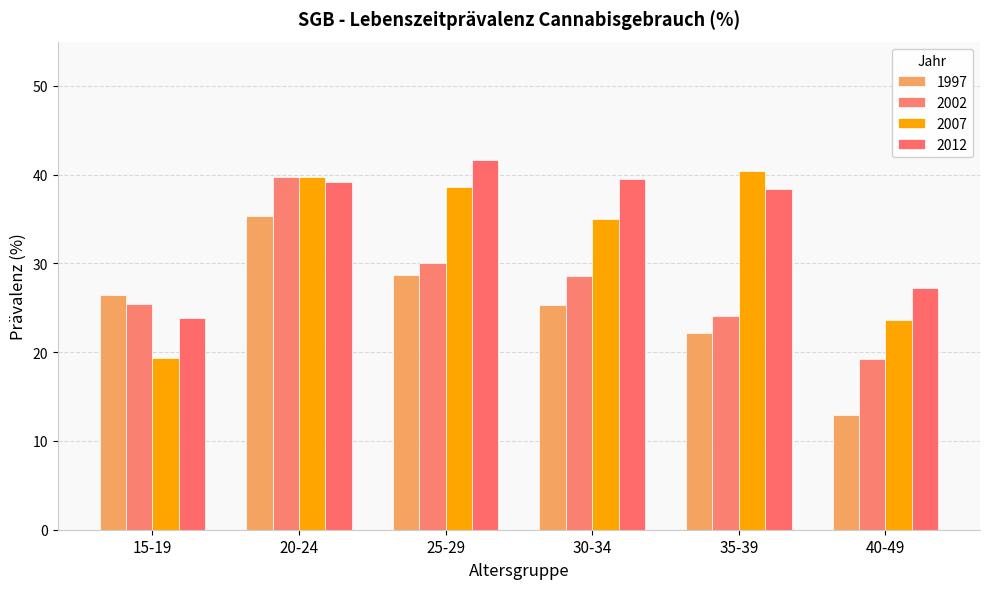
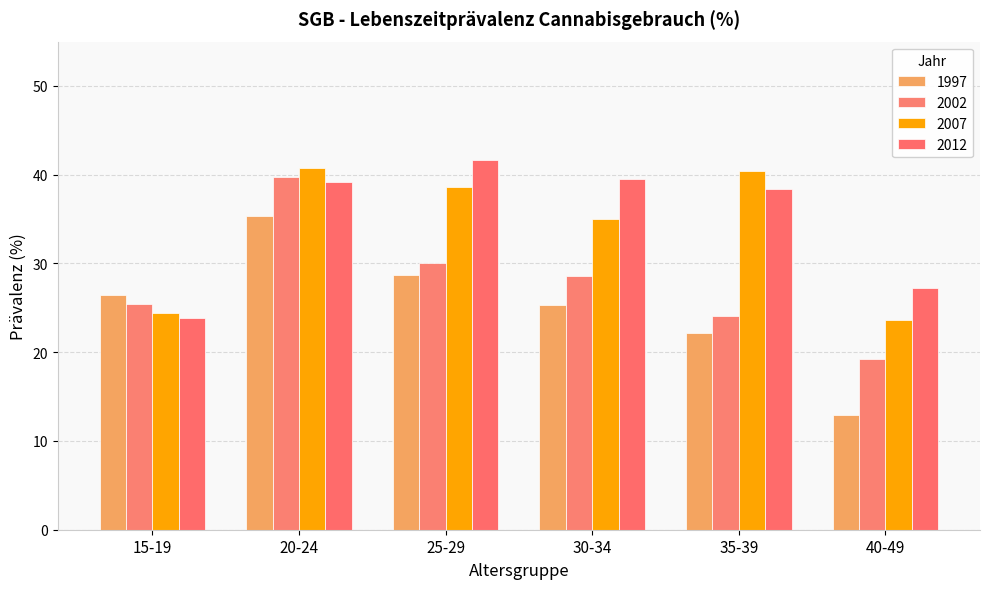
2007, 15-19: 19 -> 24
2007, 20-24: 40 -> 41
